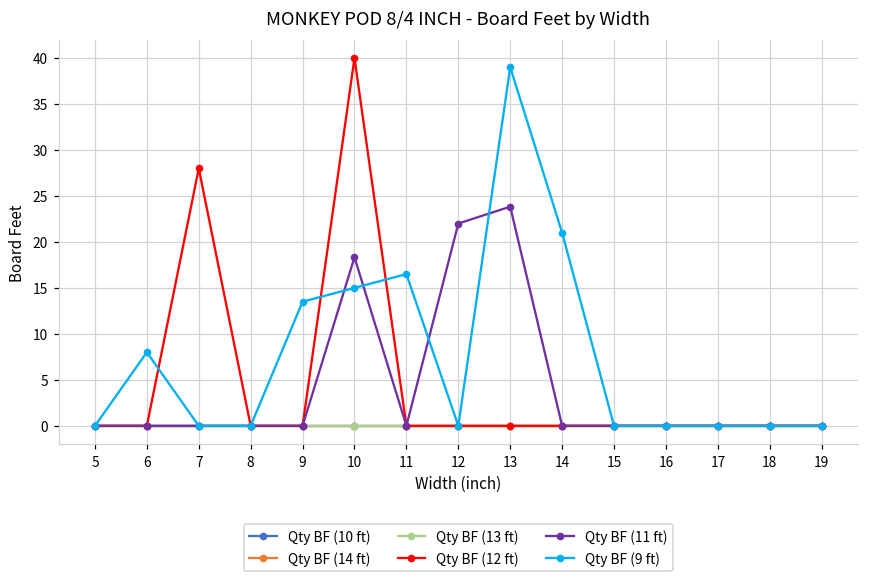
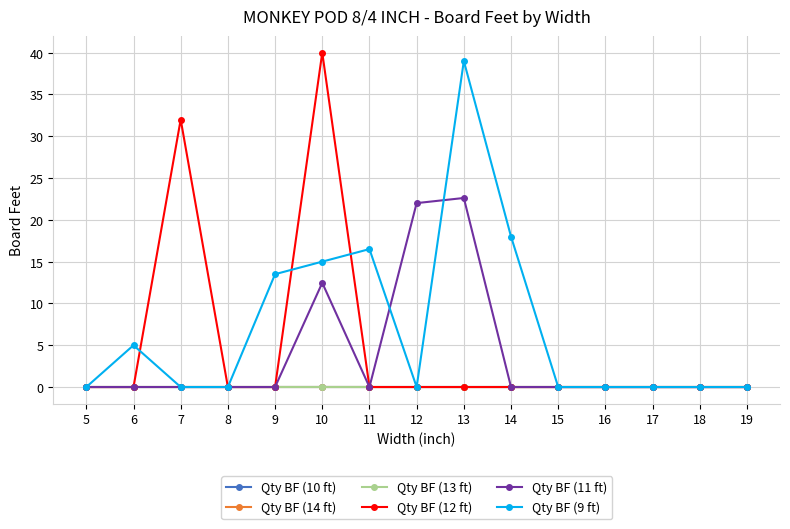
Qty BF (9 ft), 6: 8 -> 5
Qty BF (12 ft), 7: 28 -> 32
Qty BF (11 ft), 10: 18 -> 12
Qty BF (11 ft), 13: 24 -> 23
Qty BF (9 ft), 14: 21 -> 18
